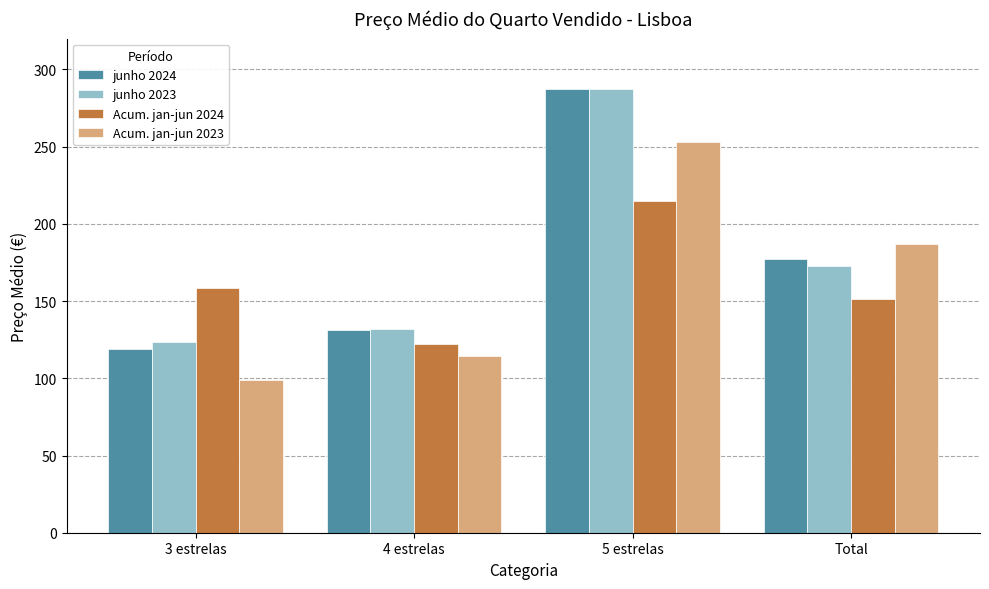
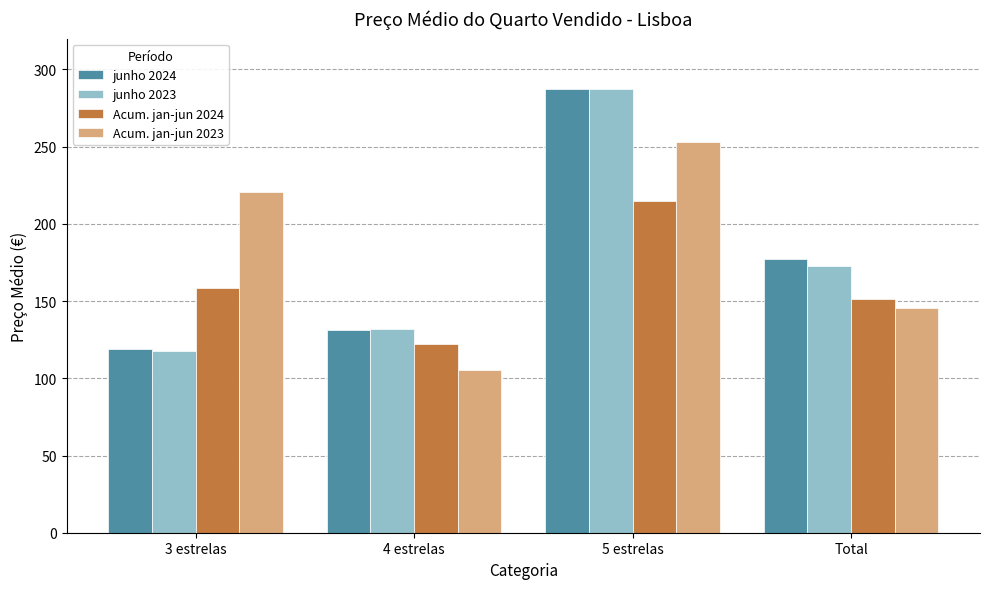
junho 2023, 3 estrelas: 124 -> 118
Acum. jan-jun 2023, 3 estrelas: 99 -> 220
Acum. jan-jun 2023, 4 estrelas: 114 -> 105
Acum. jan-jun 2023, Total: 187 -> 145
